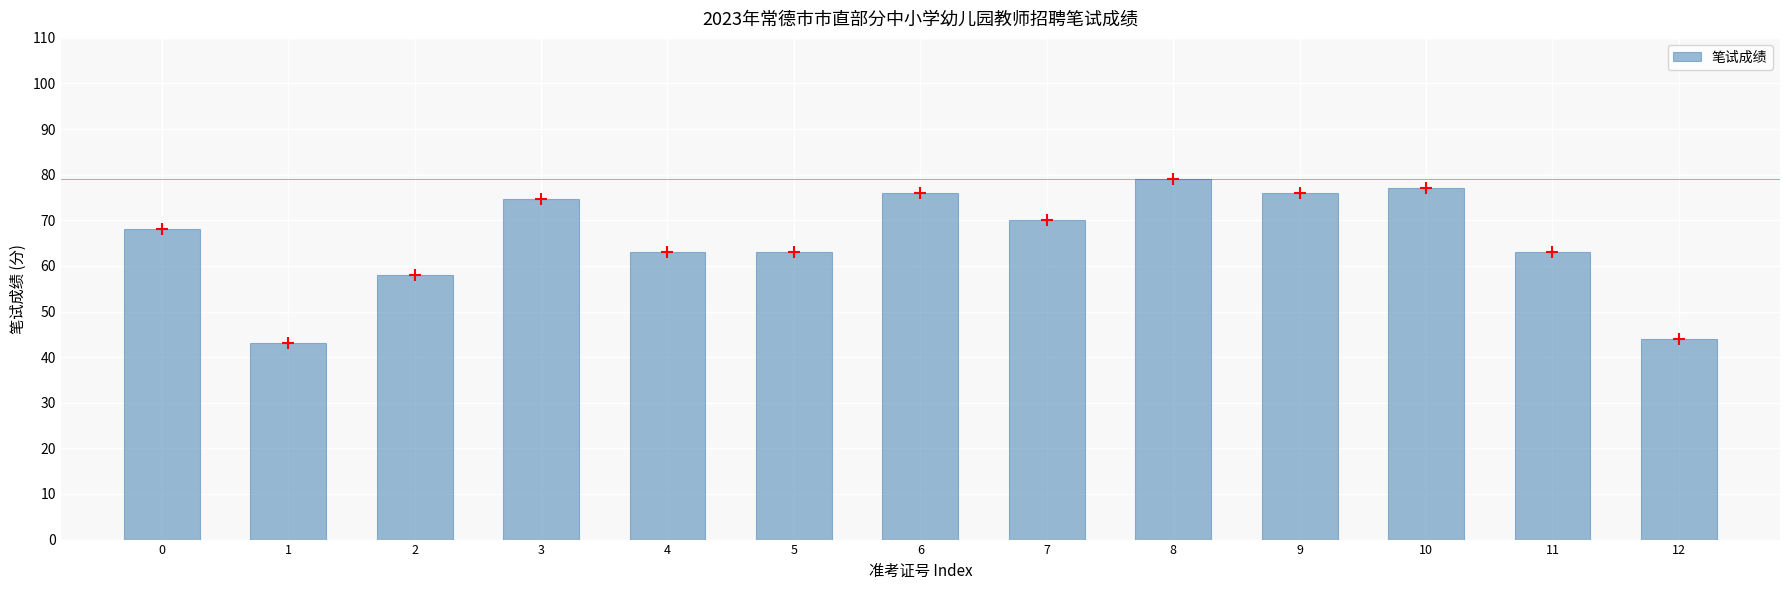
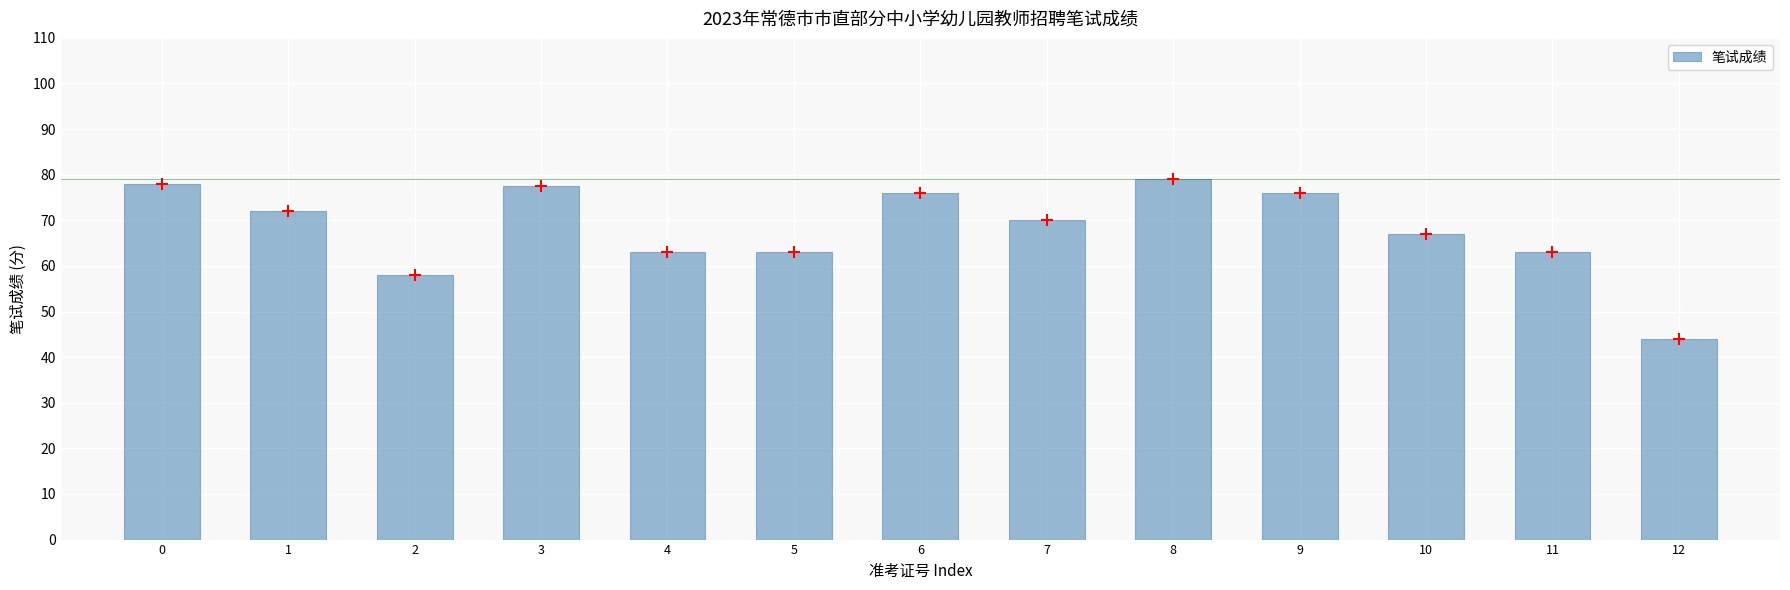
笔试成绩, 0: 68 -> 78
笔试成绩, 1: 43 -> 72
笔试成绩, 3: 75 -> 78
笔试成绩, 10: 77 -> 67
